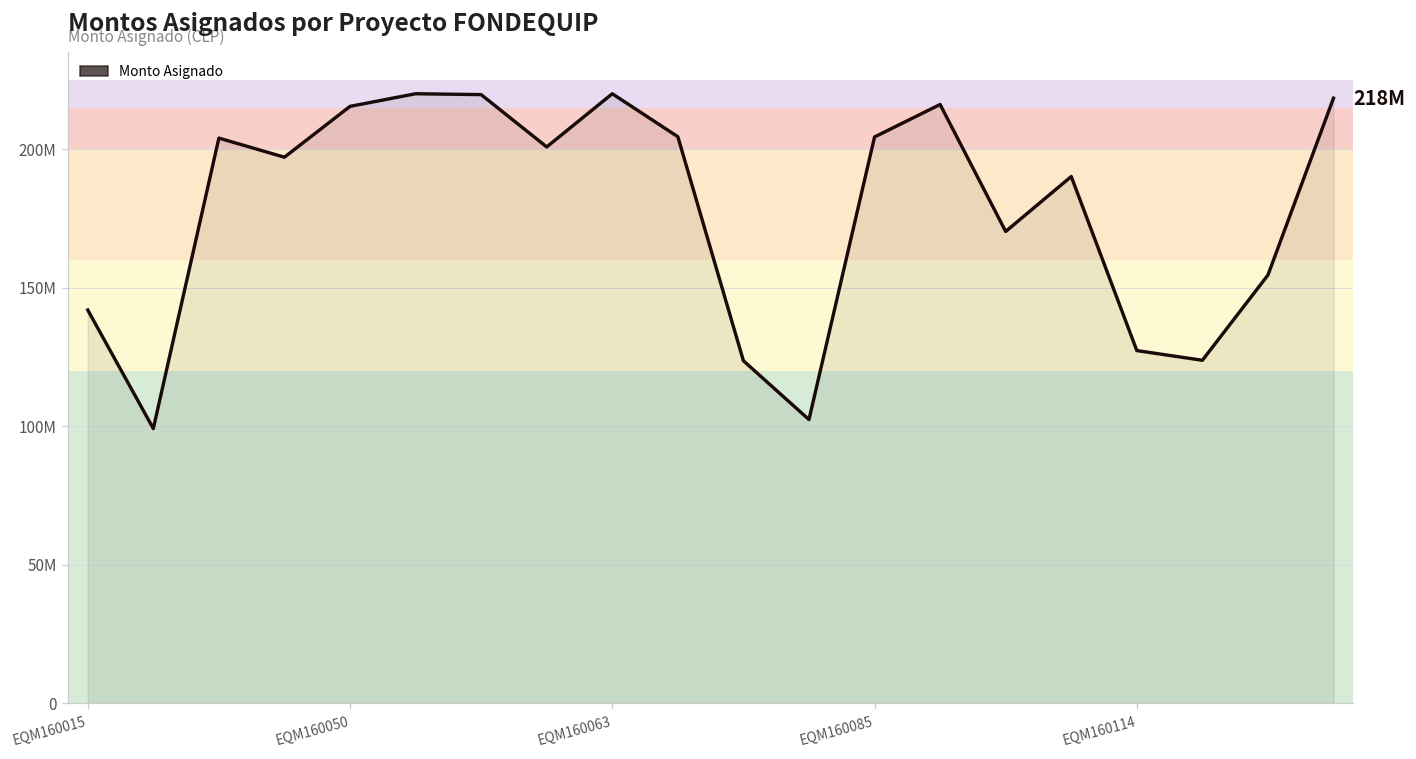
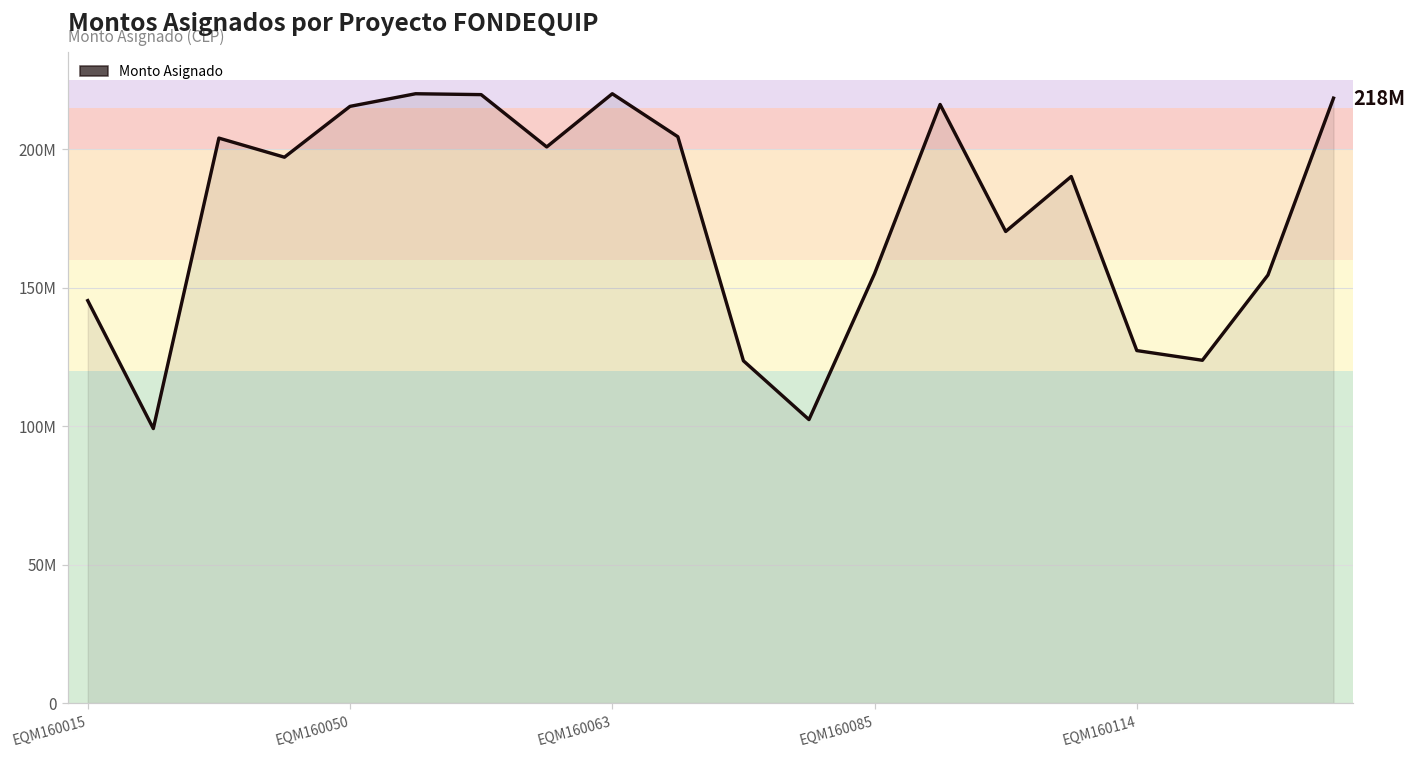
EQM160015: 142000000 -> 145000000
EQM160085: 204000000 -> 155000000
